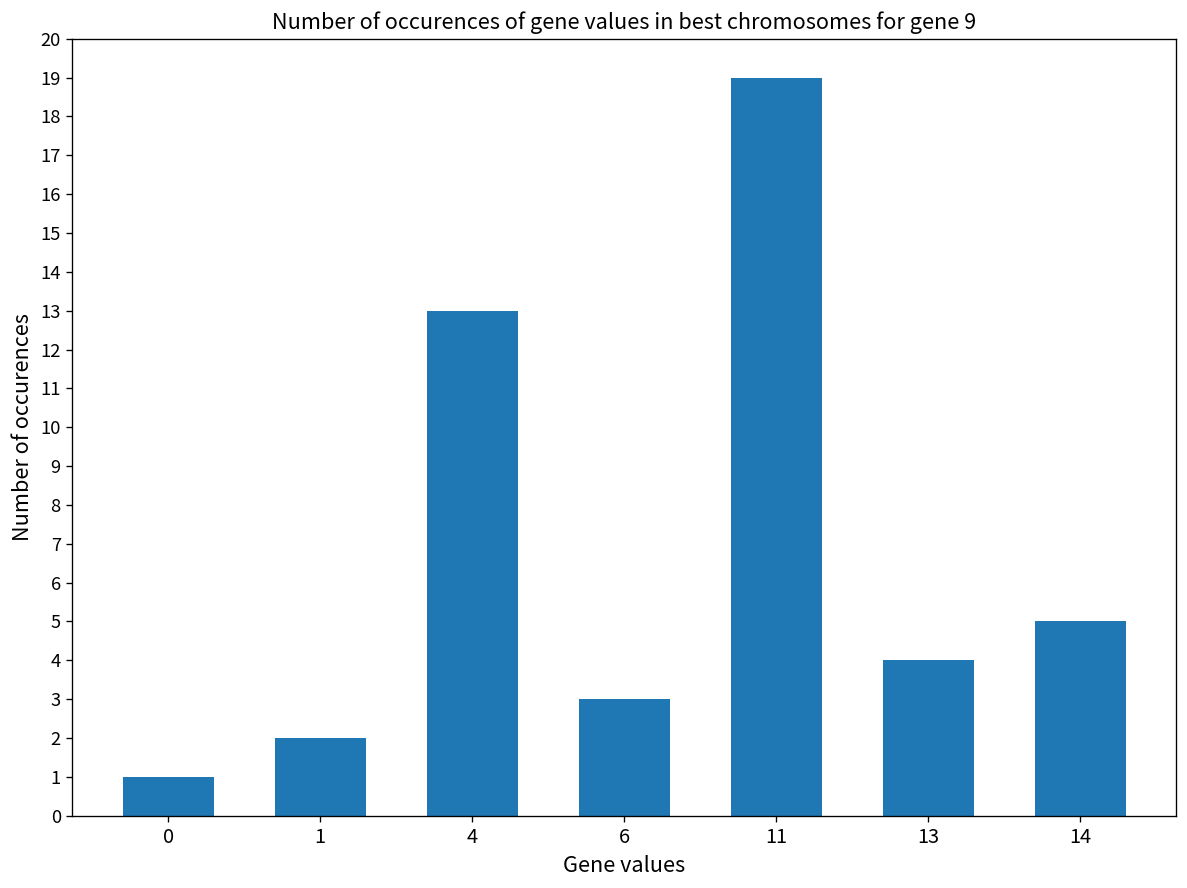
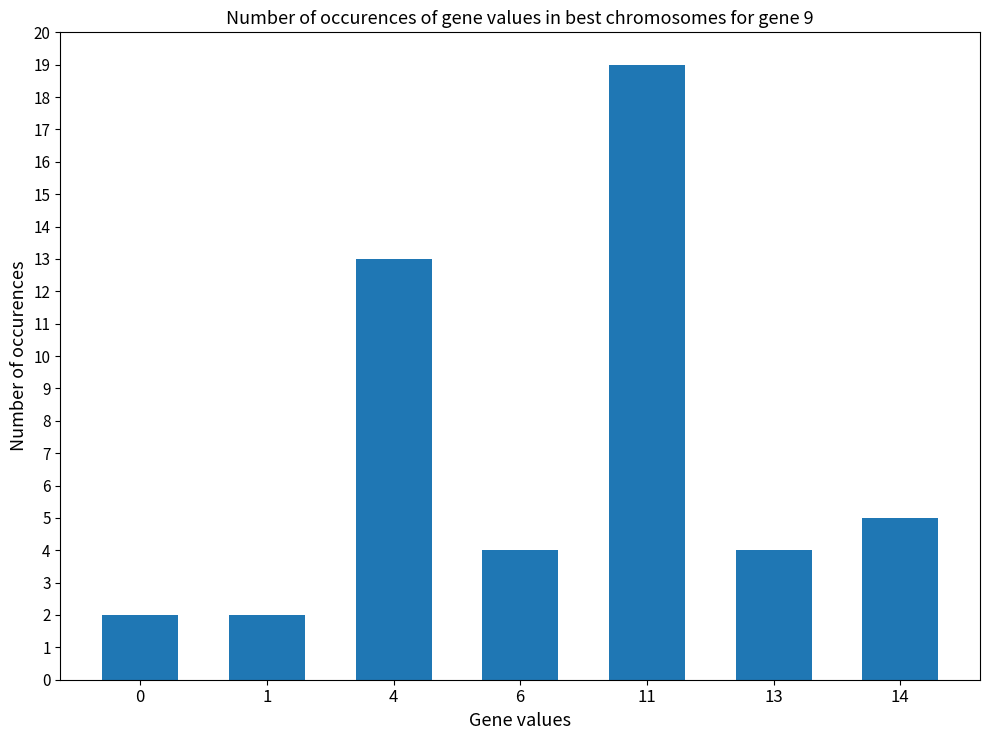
0: 1 -> 2
6: 3 -> 4
